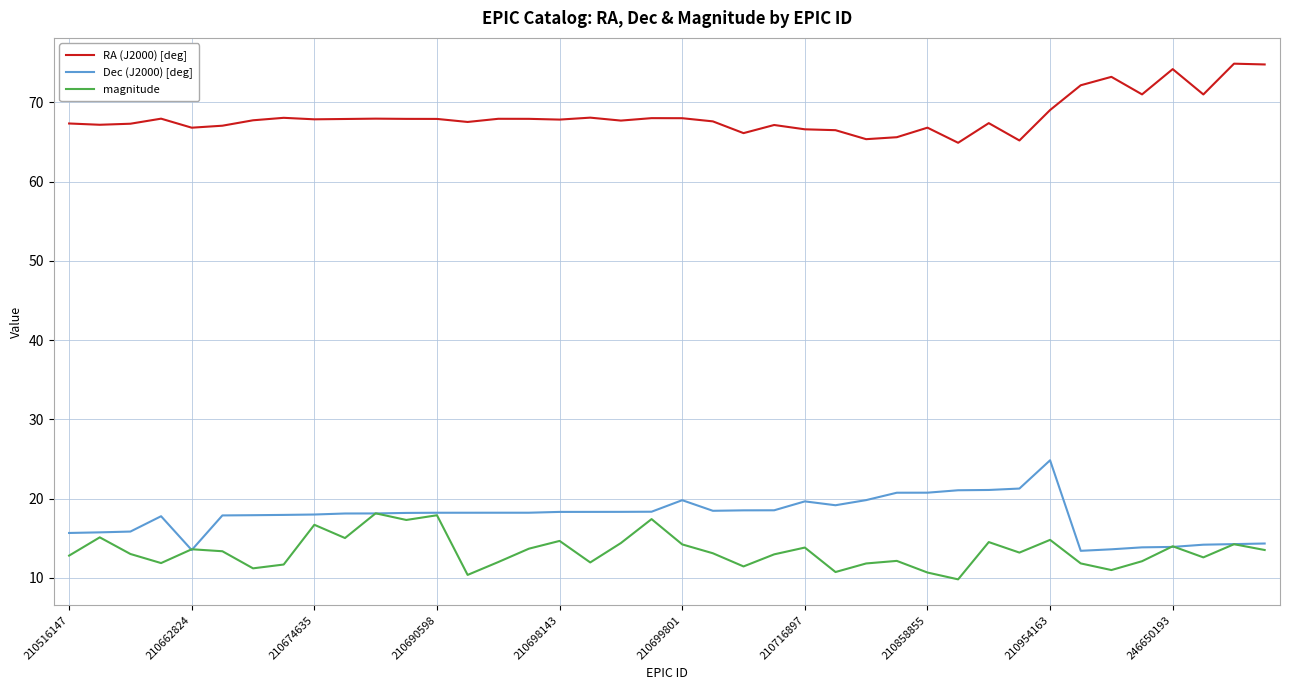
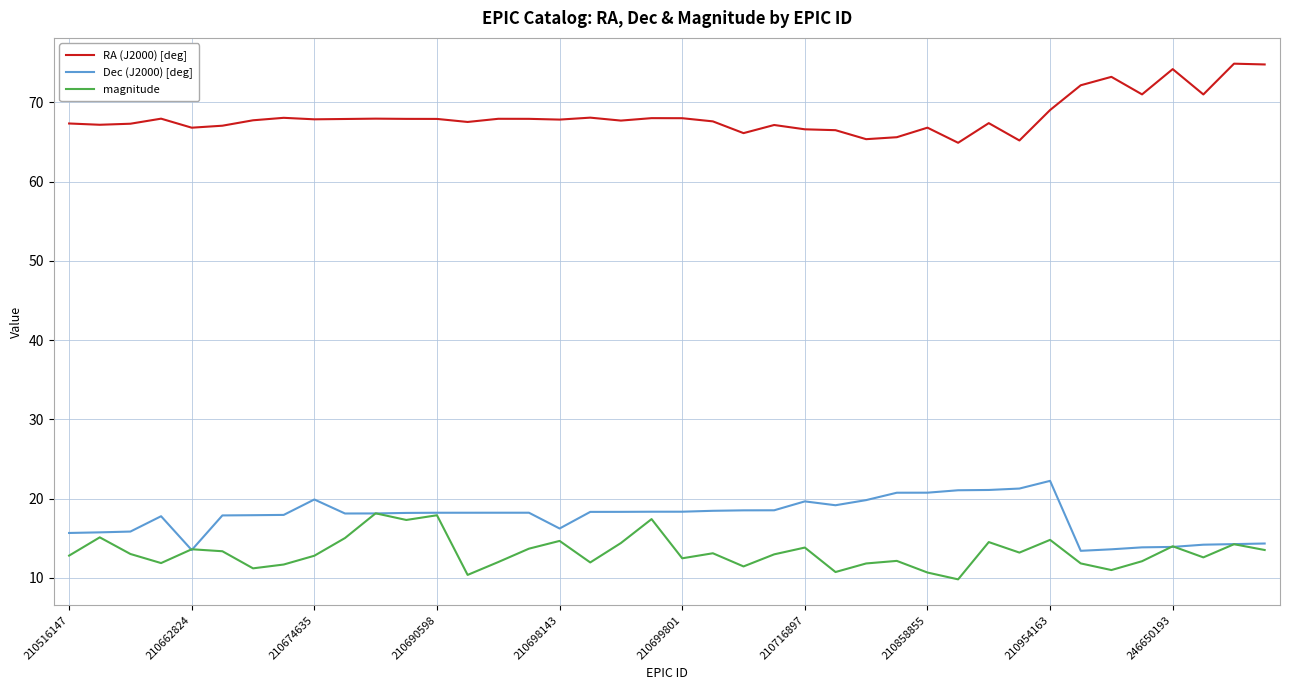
Dec (J2000) [deg], 210674635: 18 -> 20
magnitude, 210674635: 17 -> 13
Dec (J2000) [deg], 210698143: 18 -> 16
Dec (J2000) [deg], 210699801: 20 -> 18
magnitude, 210699801: 14 -> 12
Dec (J2000) [deg], 210954163: 25 -> 22
